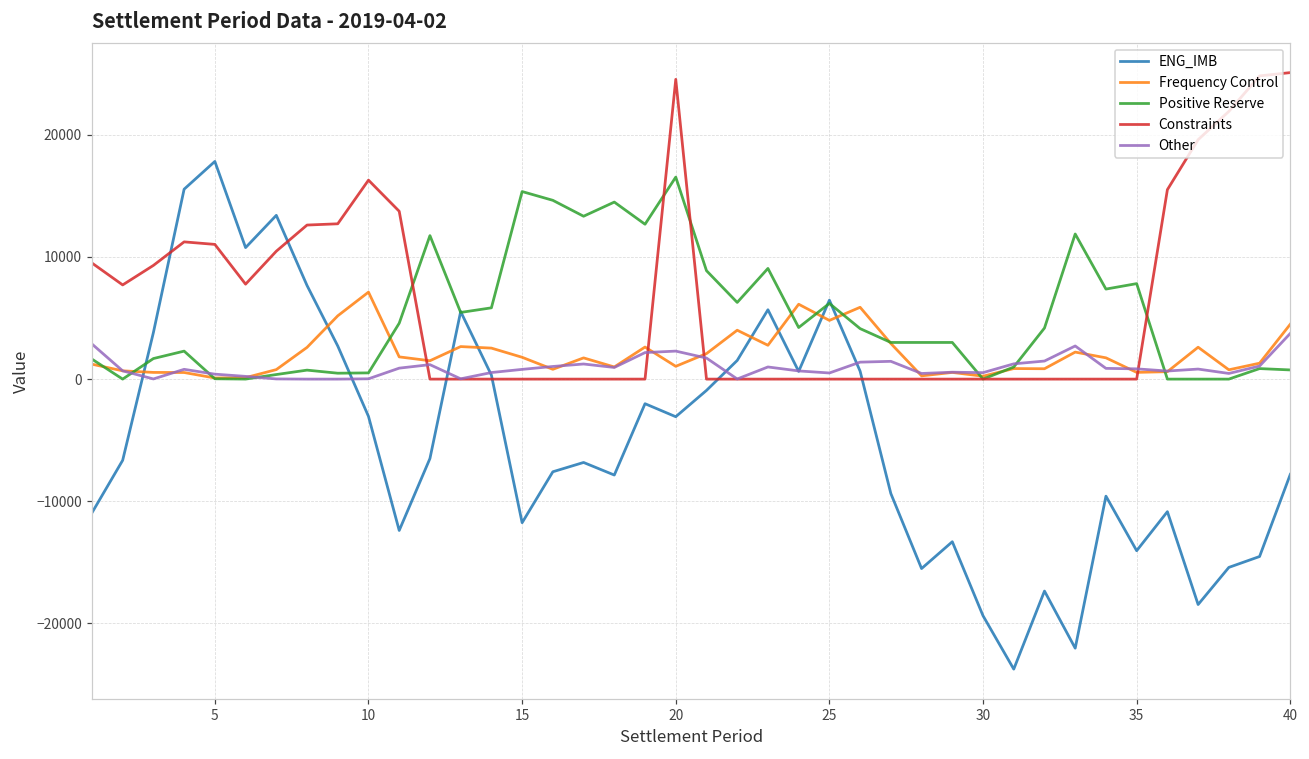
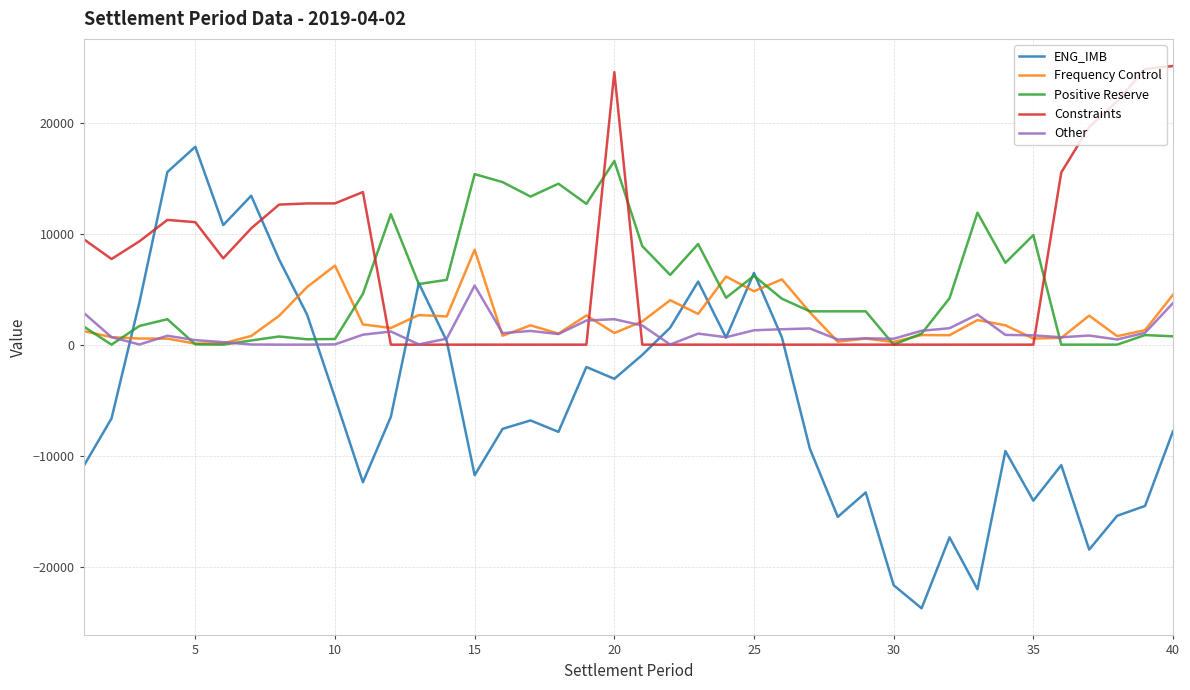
ENG_IMB, 10: -3100 -> -4800
Constraints, 10: 16300 -> 12700
Frequency Control, 15: 1800 -> 8500
Other, 15: 800 -> 5300
Other, 25: 500 -> 1300
ENG_IMB, 30: -19400 -> -21700
Positive Reserve, 35: 7800 -> 9900
